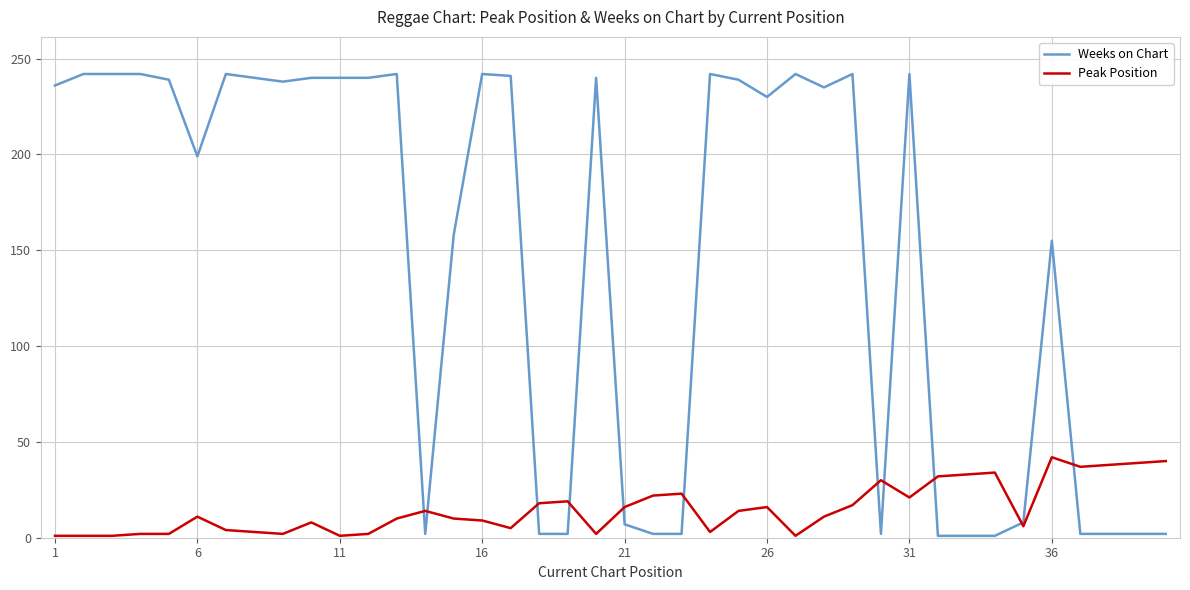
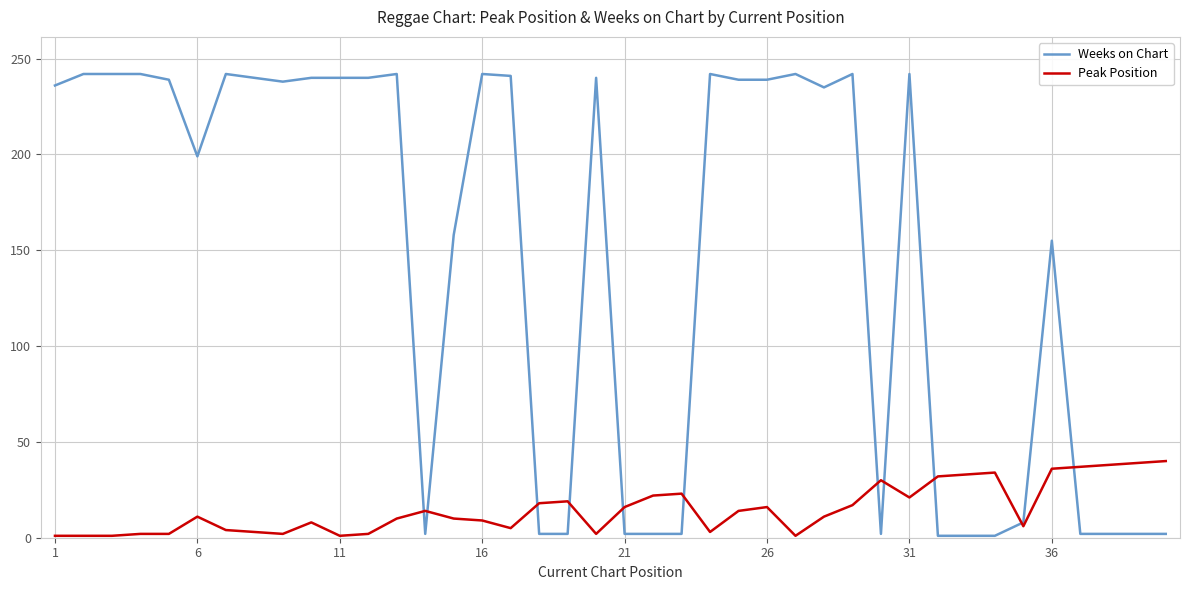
Weeks on Chart, 21: 7 -> 2
Weeks on Chart, 26: 230 -> 239
Peak Position, 36: 42 -> 36
